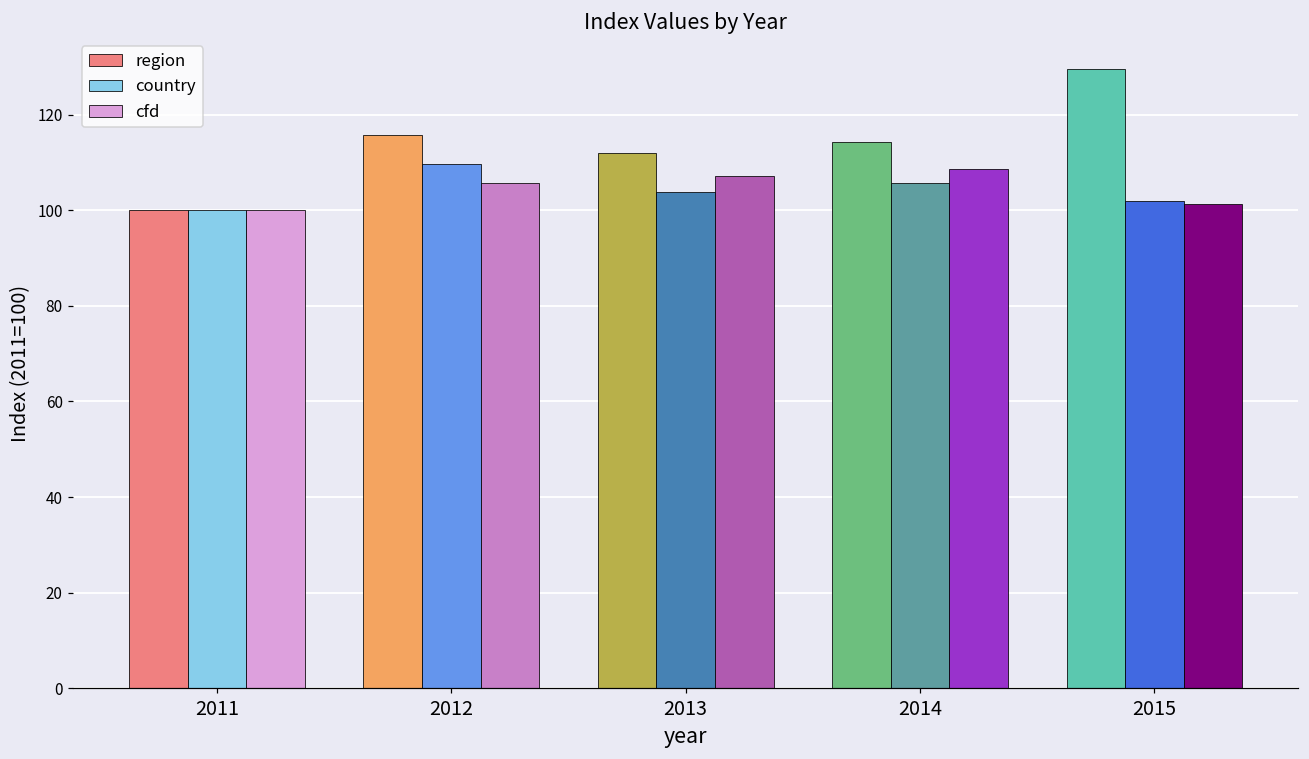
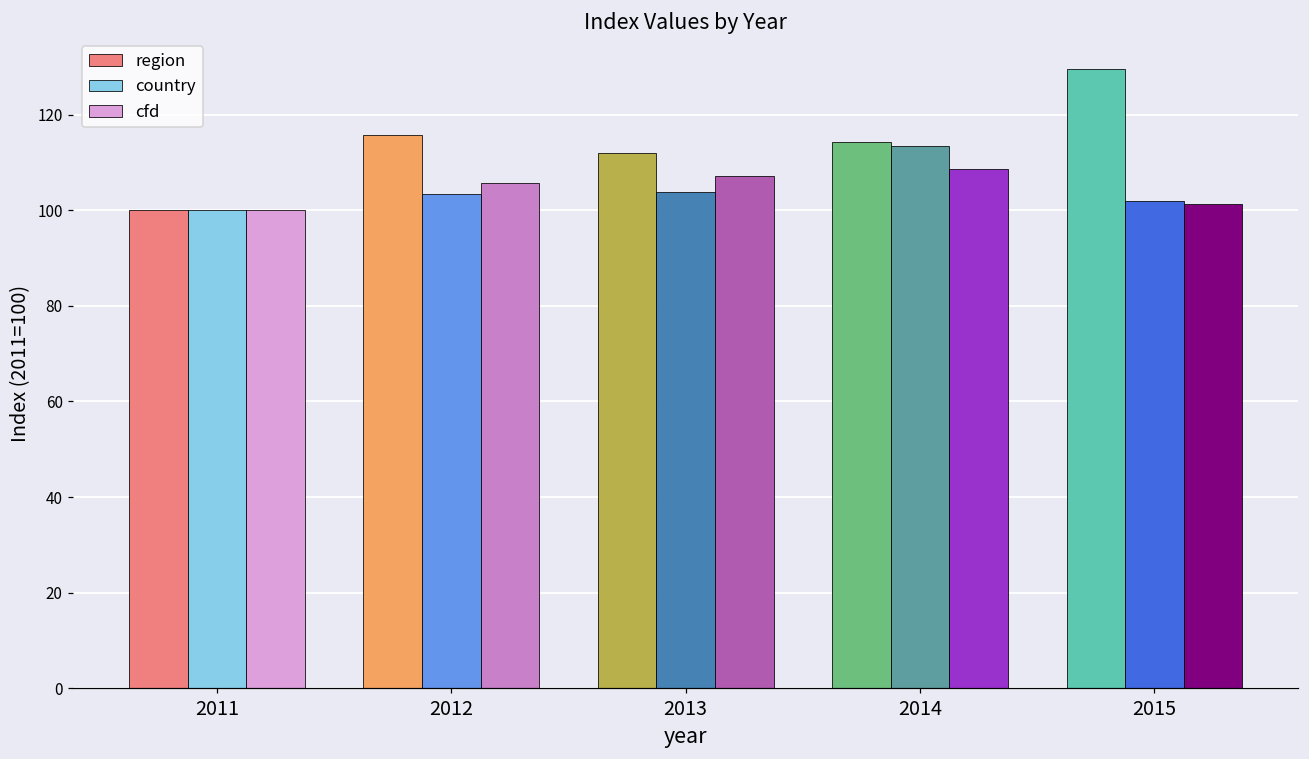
2012: 110 -> 103
2014: 106 -> 114
